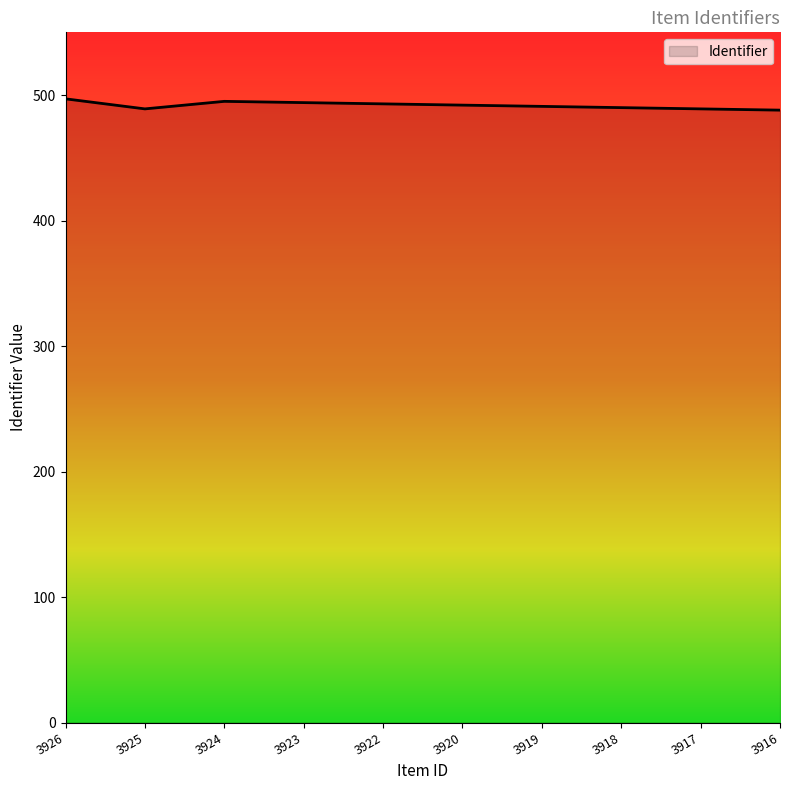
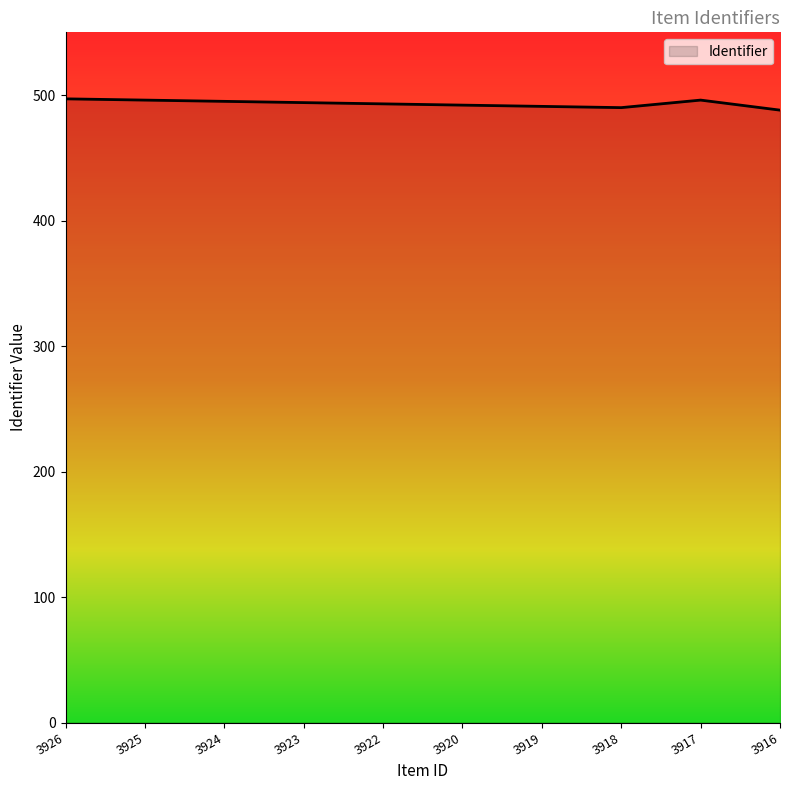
3925: 489 -> 496
3917: 489 -> 496
